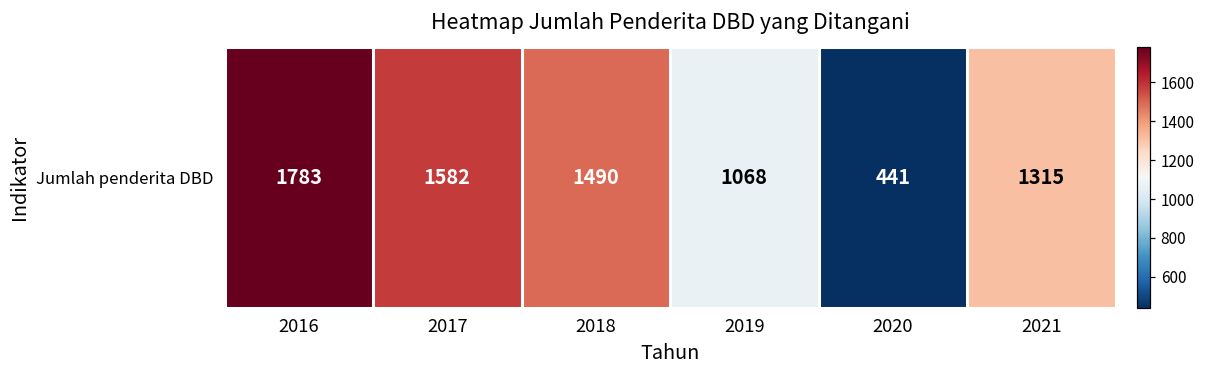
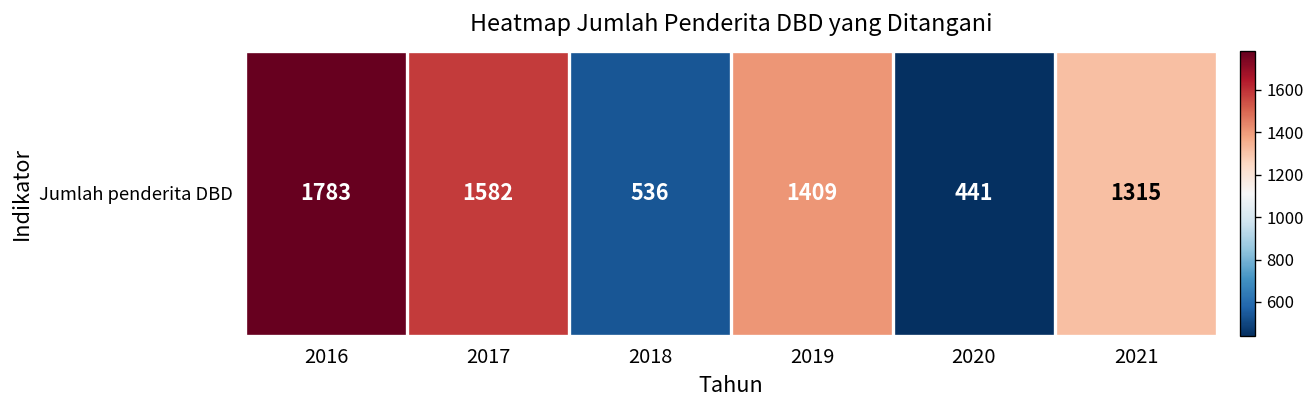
Jumlah penderita DBD, 2018: 1490 -> 536
Jumlah penderita DBD, 2019: 1068 -> 1409
